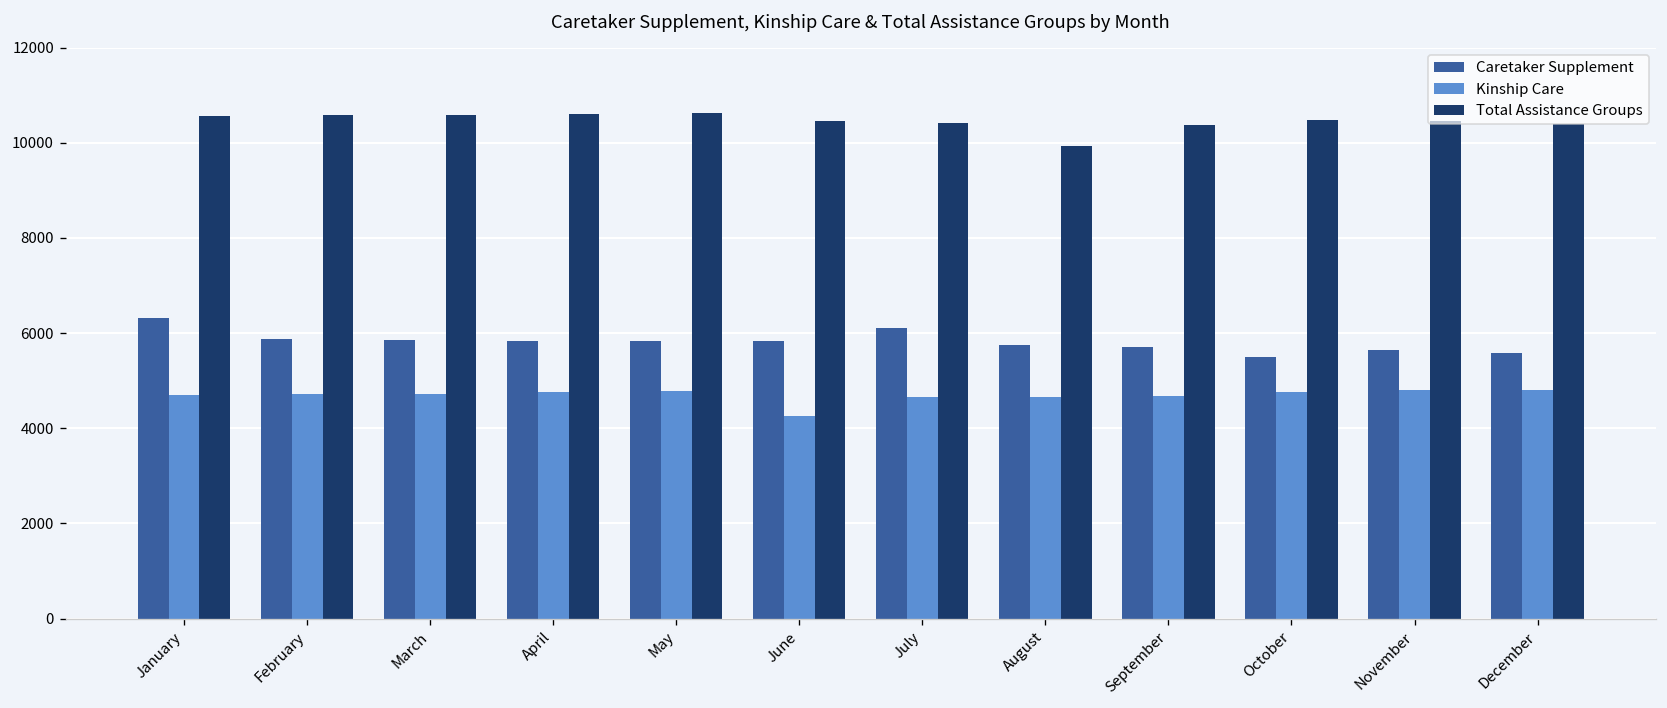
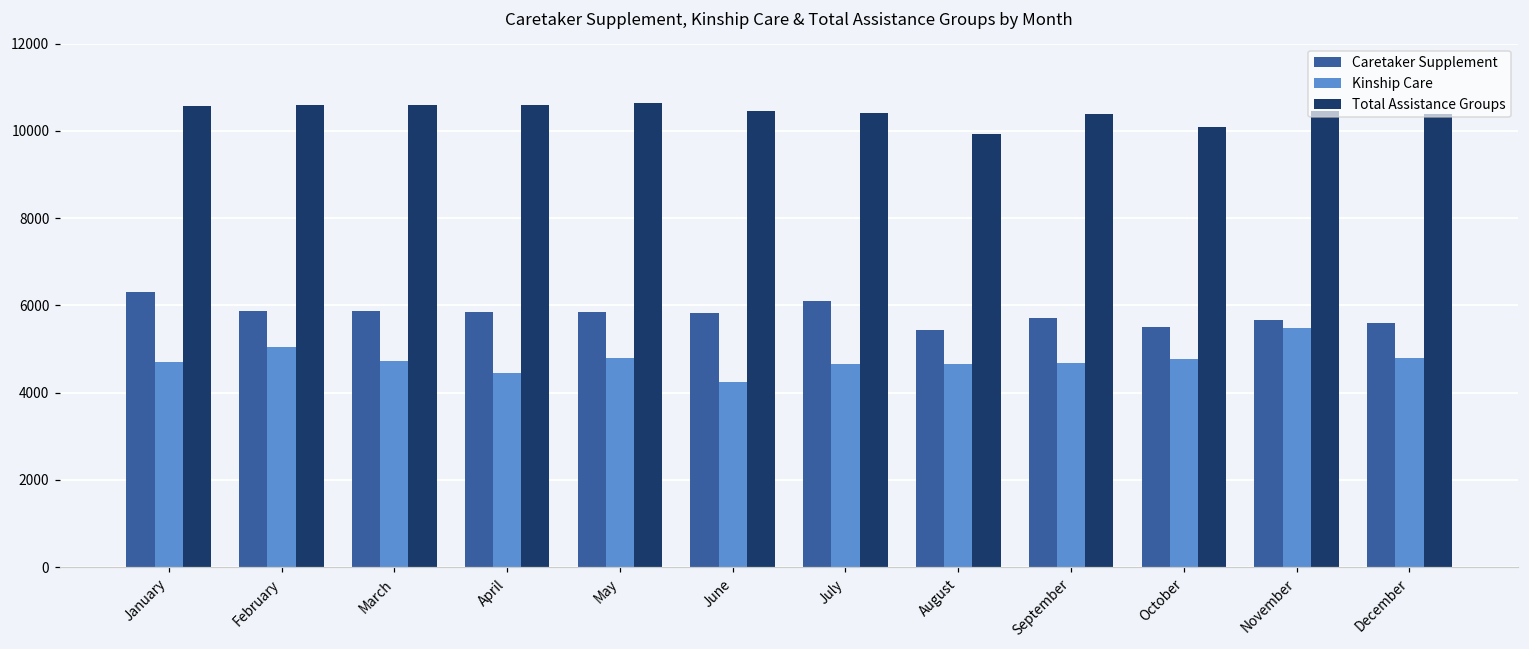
Kinship Care, February: 4700 -> 5100
Kinship Care, April: 4800 -> 4500
Caretaker Supplement, August: 5800 -> 5400
Total Assistance Groups, October: 10500 -> 10100
Kinship Care, November: 4800 -> 5500
